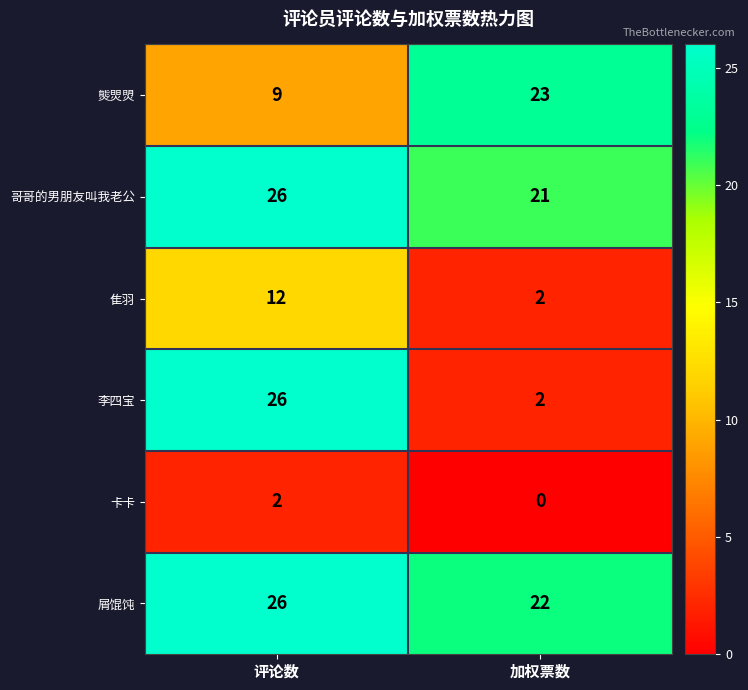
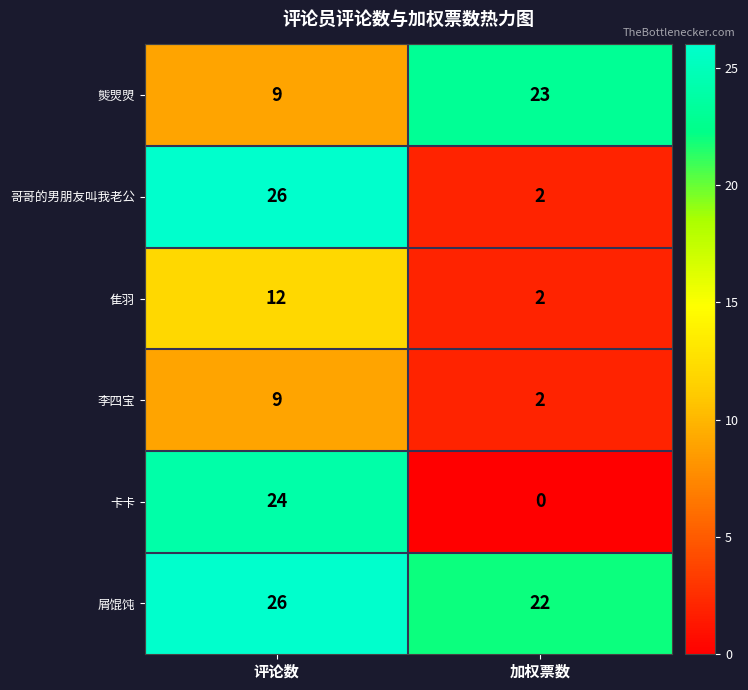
哥哥的男朋友叫我老公, 加权票数: 21 -> 2
李四宝, 评论数: 26 -> 9
卡卡, 评论数: 2 -> 24
